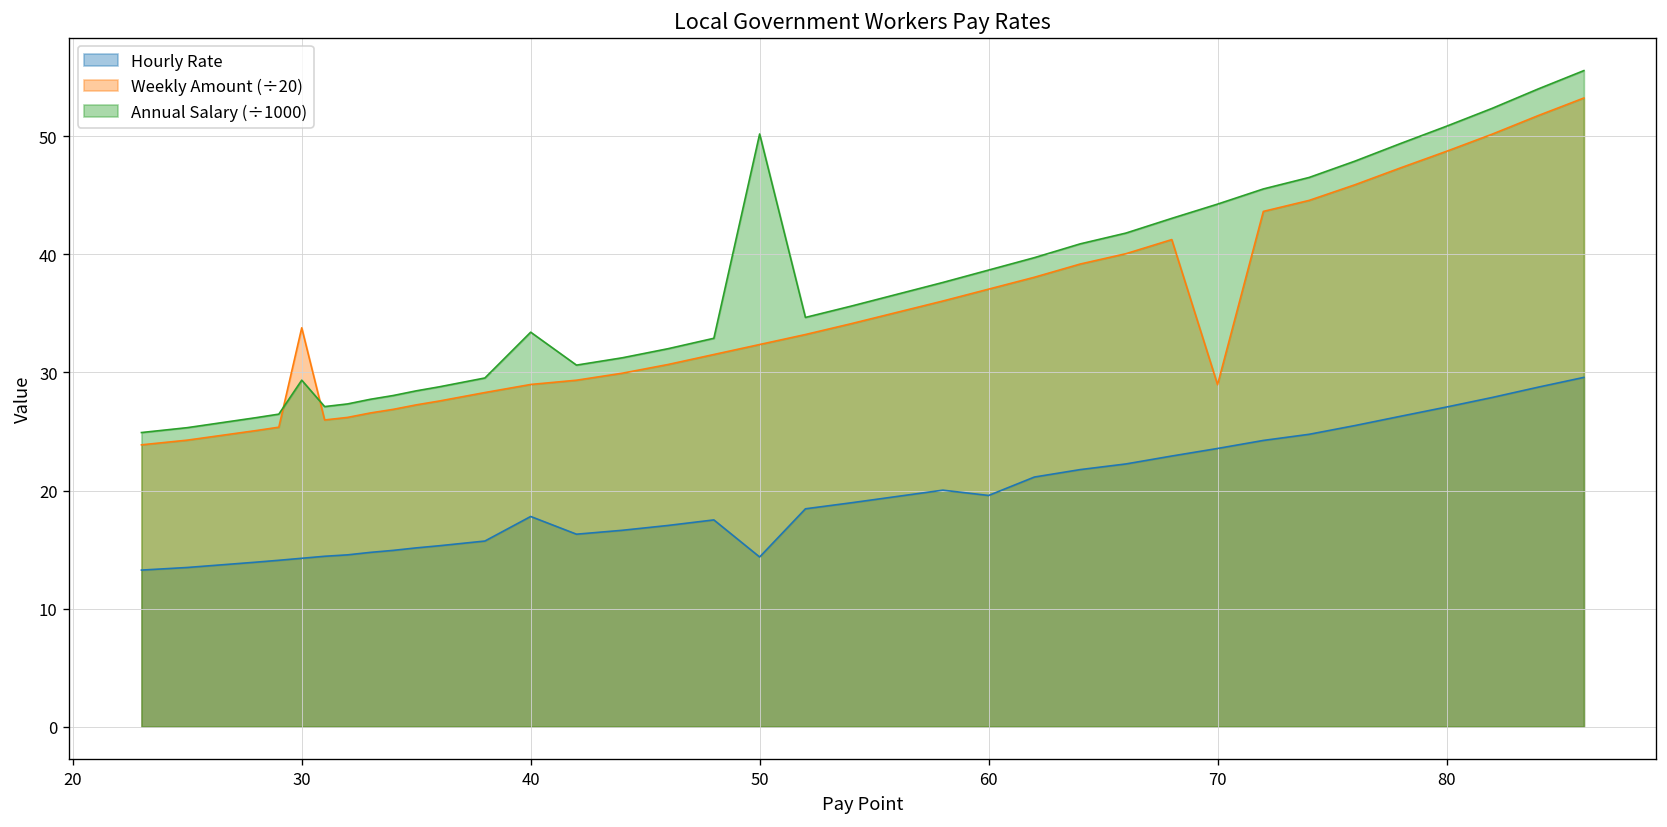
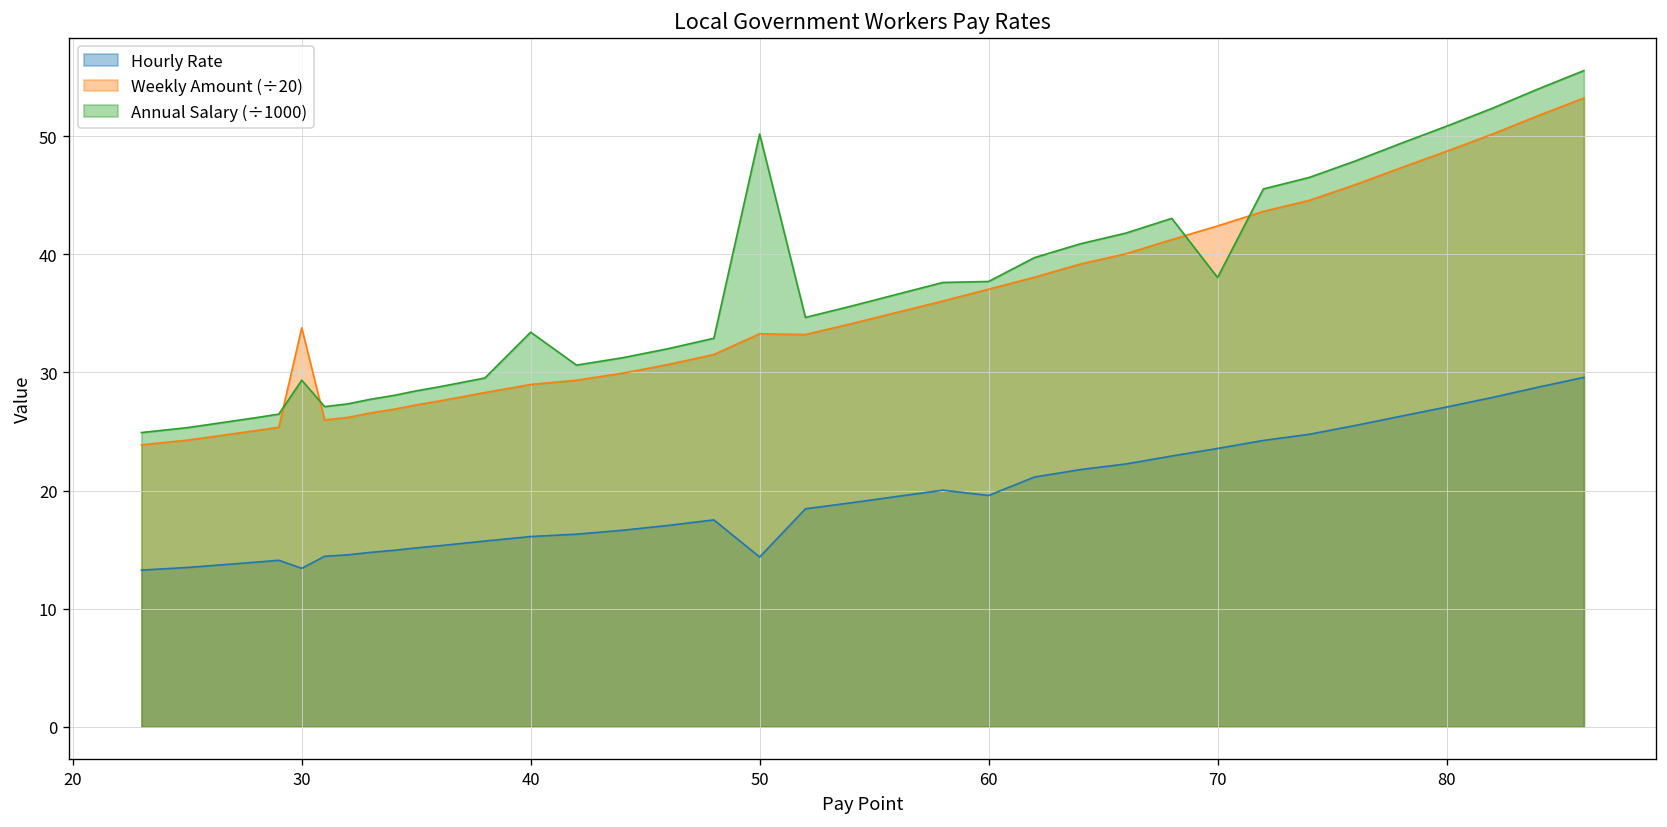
Hourly Rate, 30: 14 -> 13
Hourly Rate, 40: 18 -> 16
Weekly Amount (÷20), 50: 32 -> 33
Annual Salary (÷1000), 60: 39 -> 38
Weekly Amount (÷20), 70: 29 -> 42
Annual Salary (÷1000), 70: 44 -> 38
